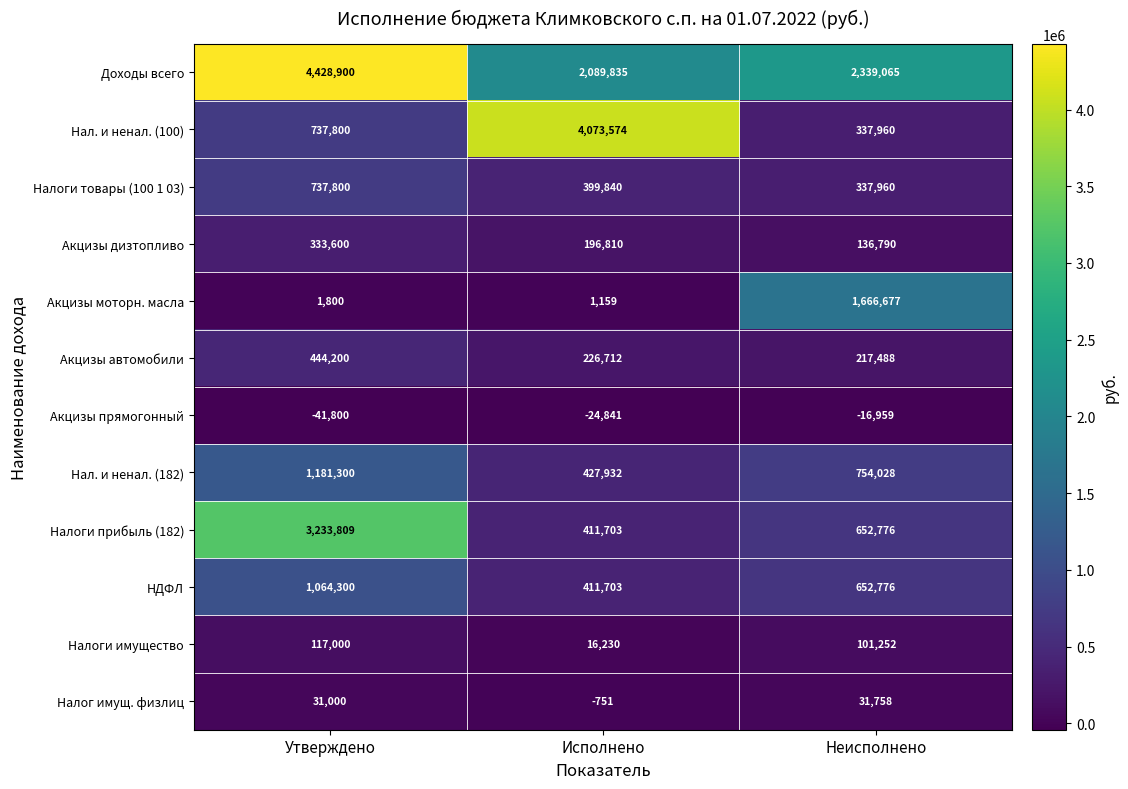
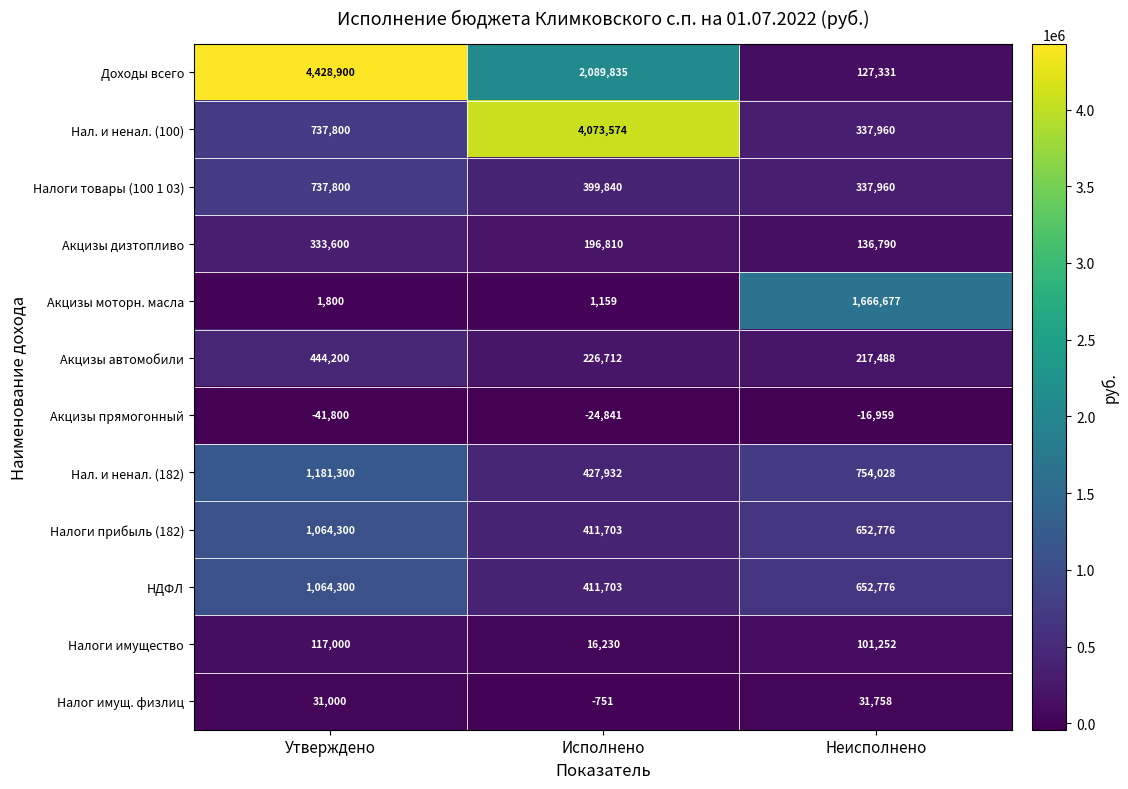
Доходы всего, Неисполнено: 2,339,065 -> 127,331
Налоги прибыль (182), Утверждено: 3,233,809 -> 1,064,300
